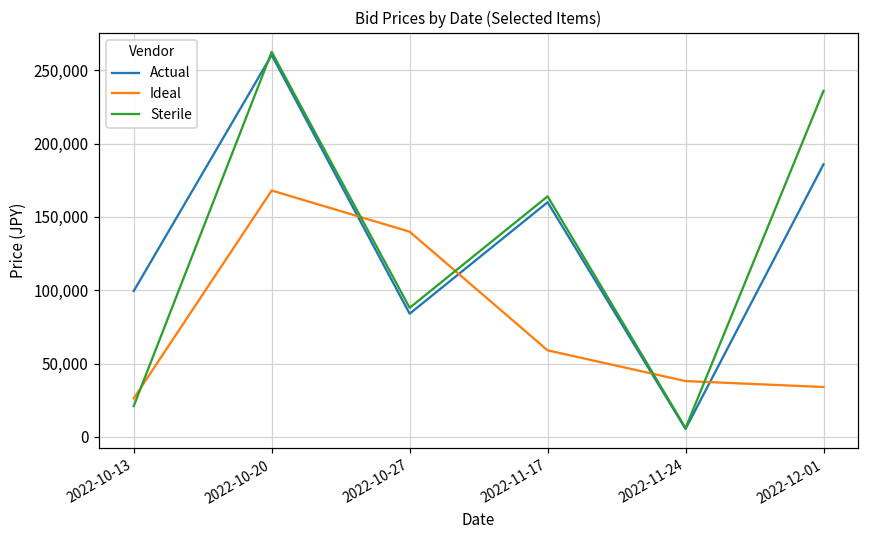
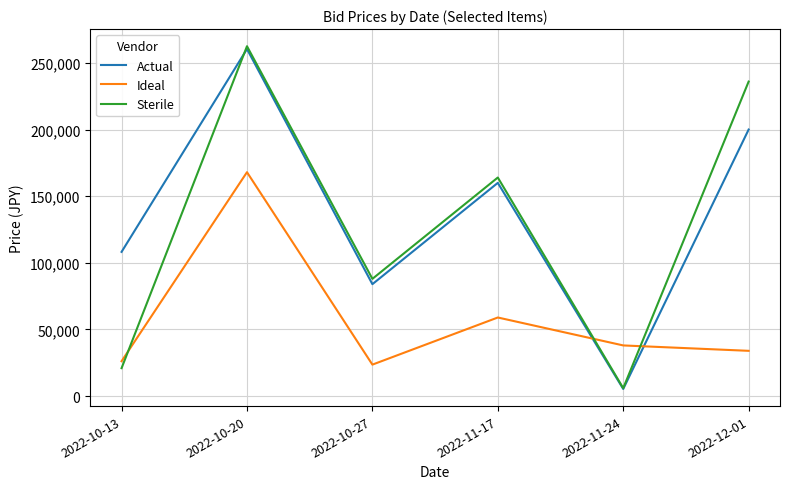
Actual, 2022-10-13: 99,000 -> 108,000
Ideal, 2022-10-27: 140,000 -> 24,000
Actual, 2022-12-01: 186,000 -> 200,000
